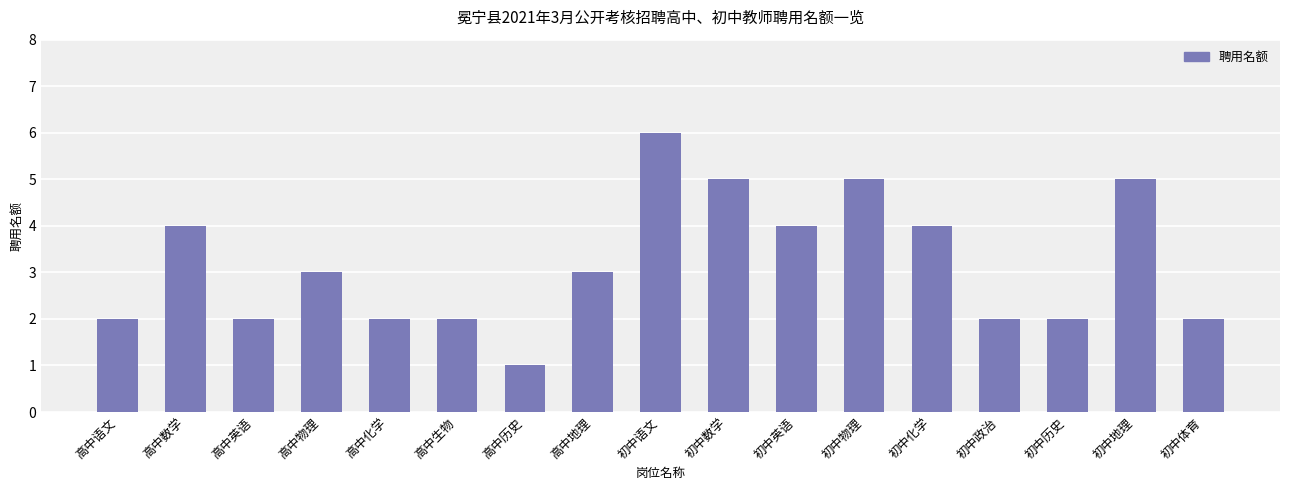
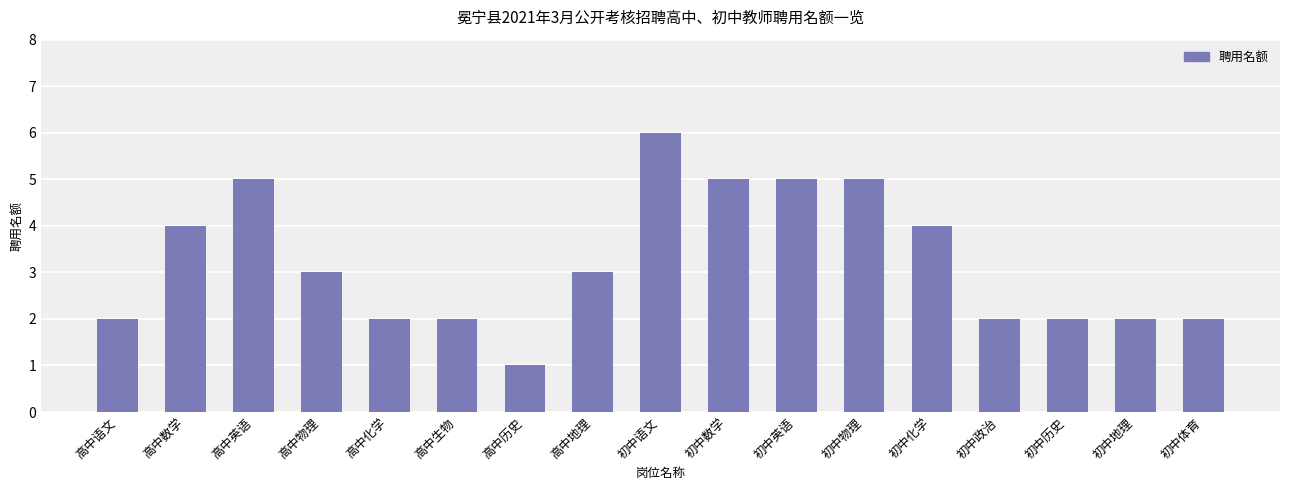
高中英语: 2 -> 5
初中英语: 4 -> 5
初中地理: 5 -> 2
